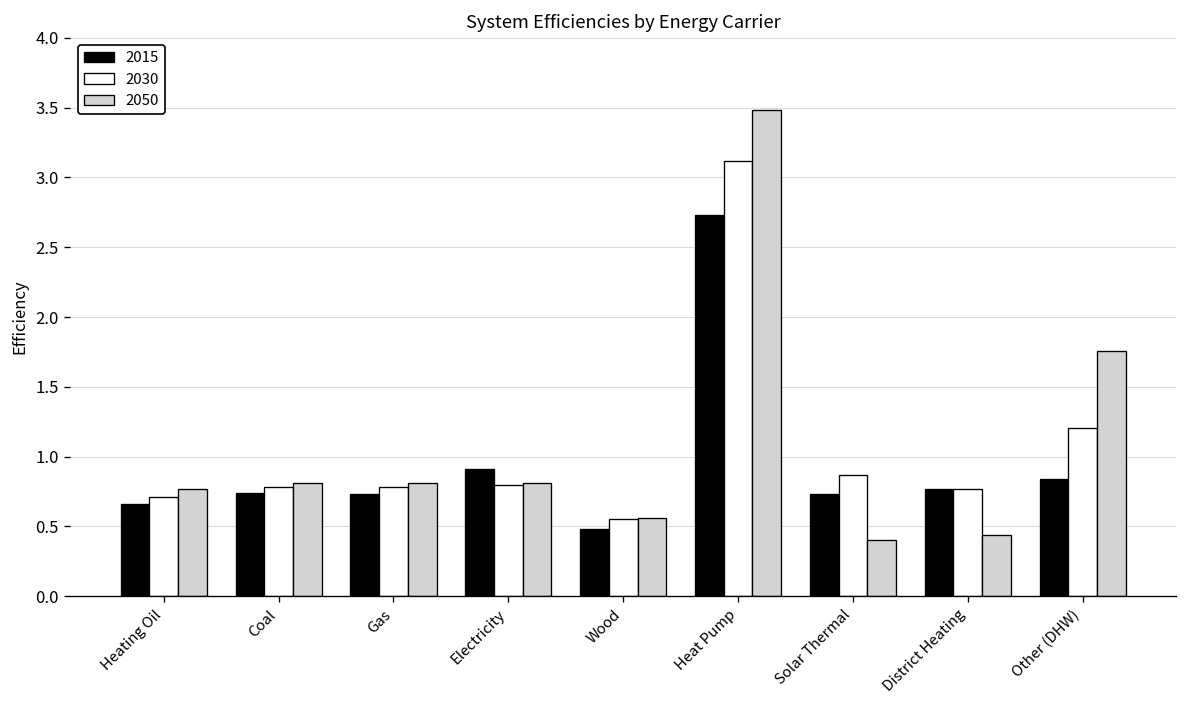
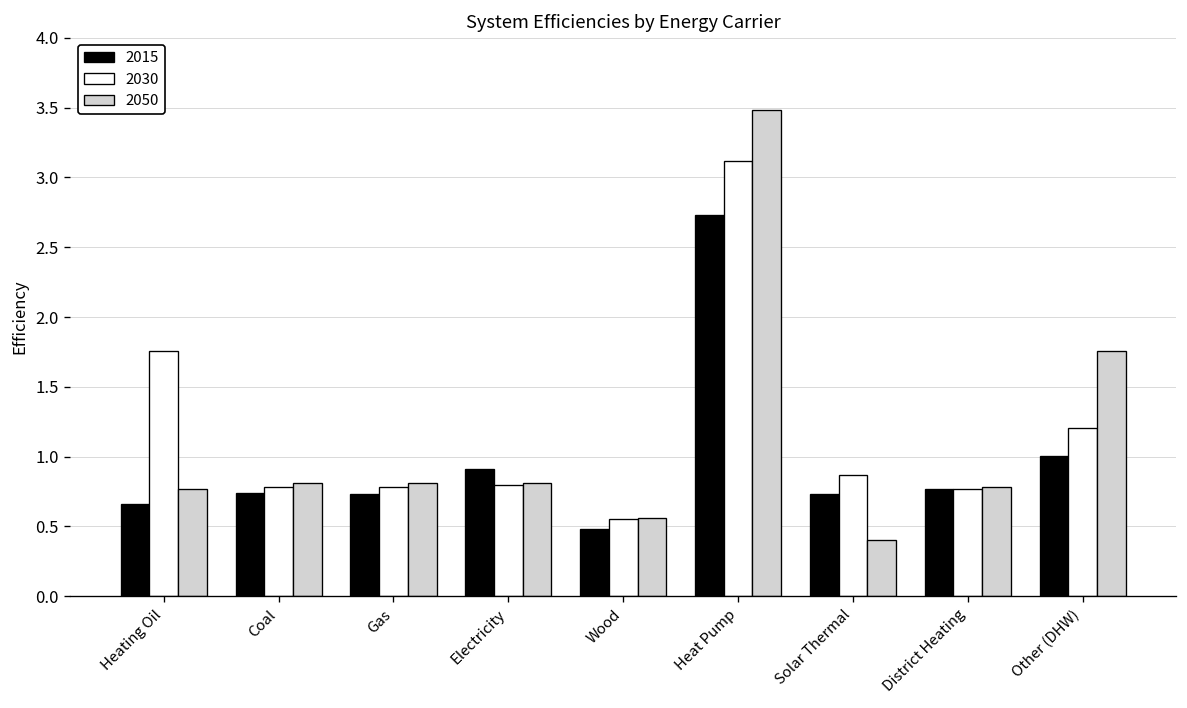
2030, Heating Oil: 0.71 -> 1.76
2050, District Heating: 0.44 -> 0.78
2015, Other (DHW): 0.84 -> 1.00
